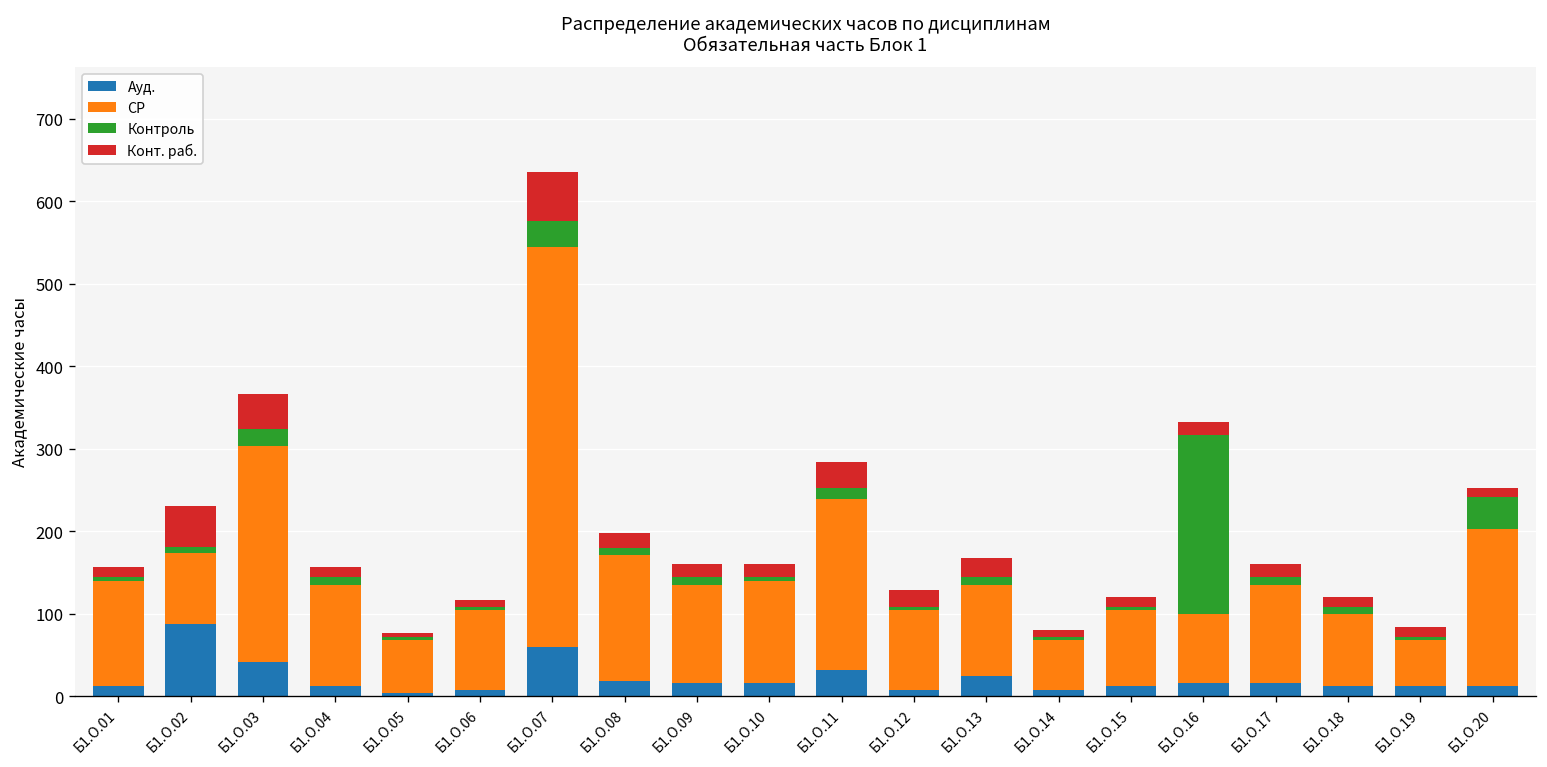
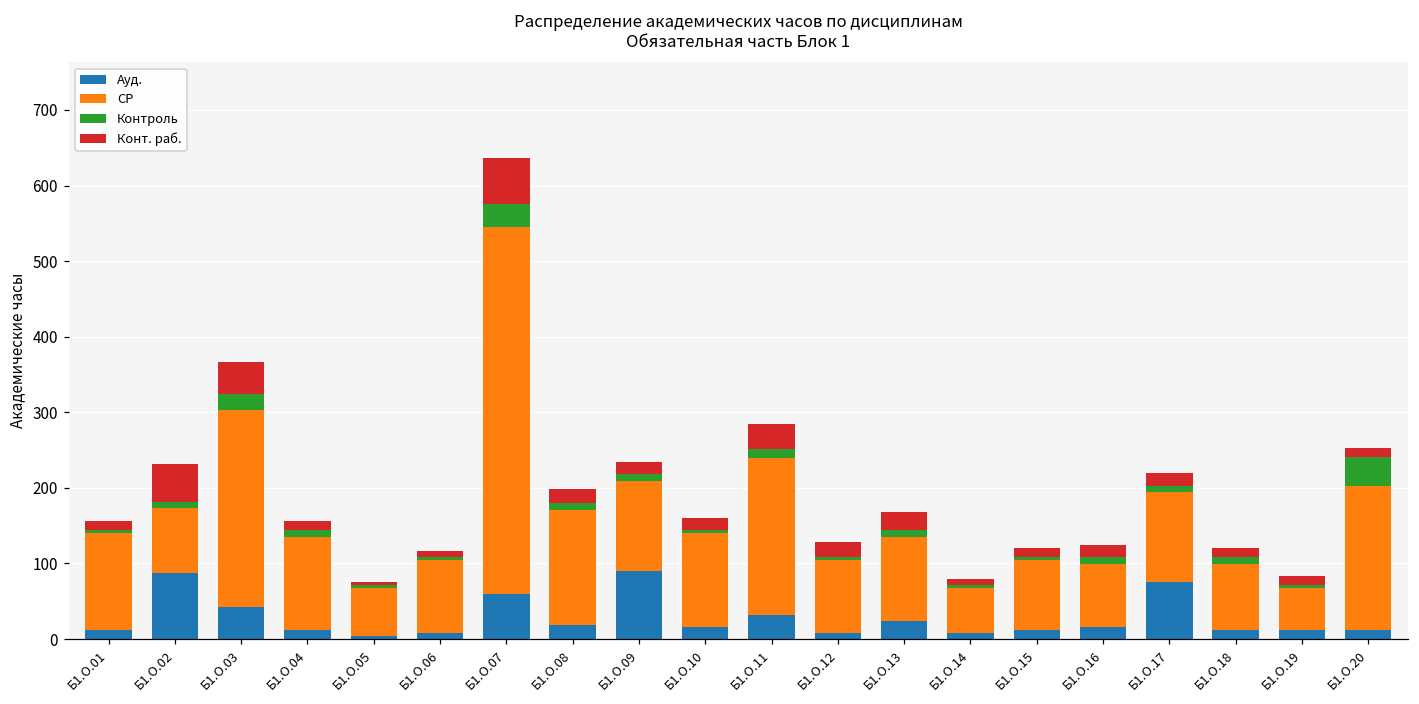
Ауд., Б1.О.09: 20 -> 90
Контроль, Б1.О.16: 220 -> 10
Ауд., Б1.О.17: 20 -> 80
